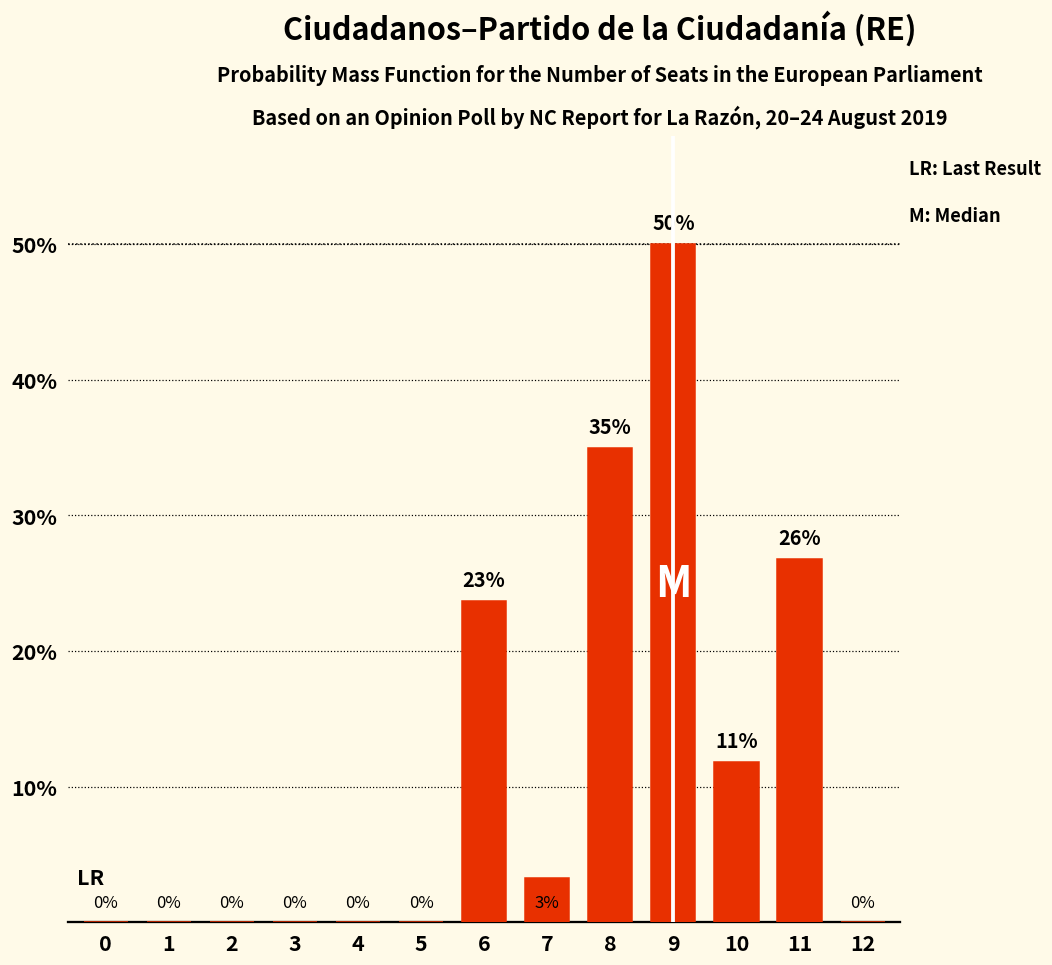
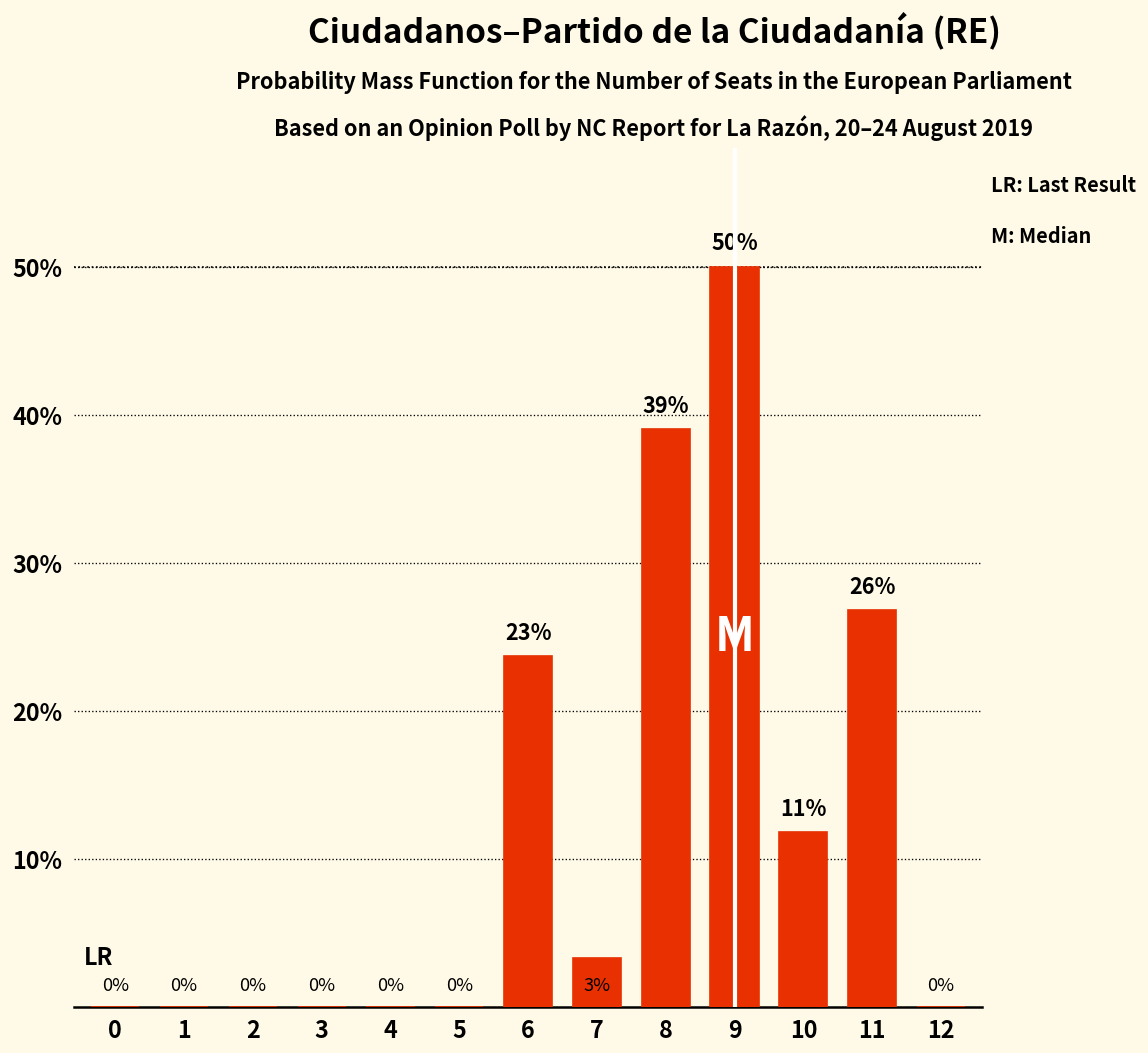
8: 35% -> 39%
